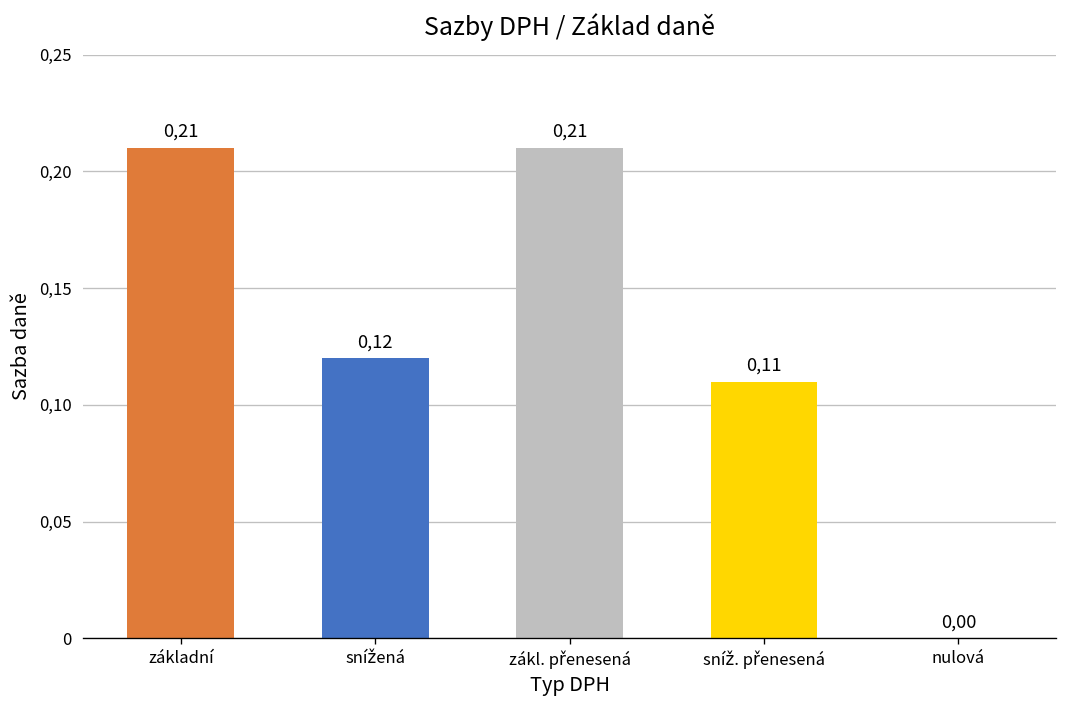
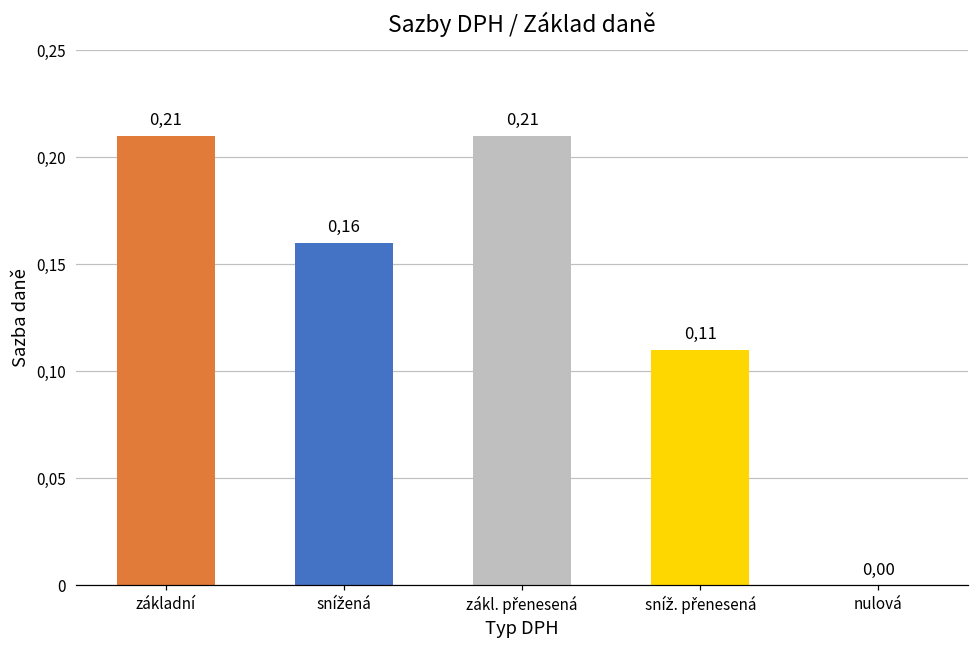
snížená: 0,12 -> 0,16
